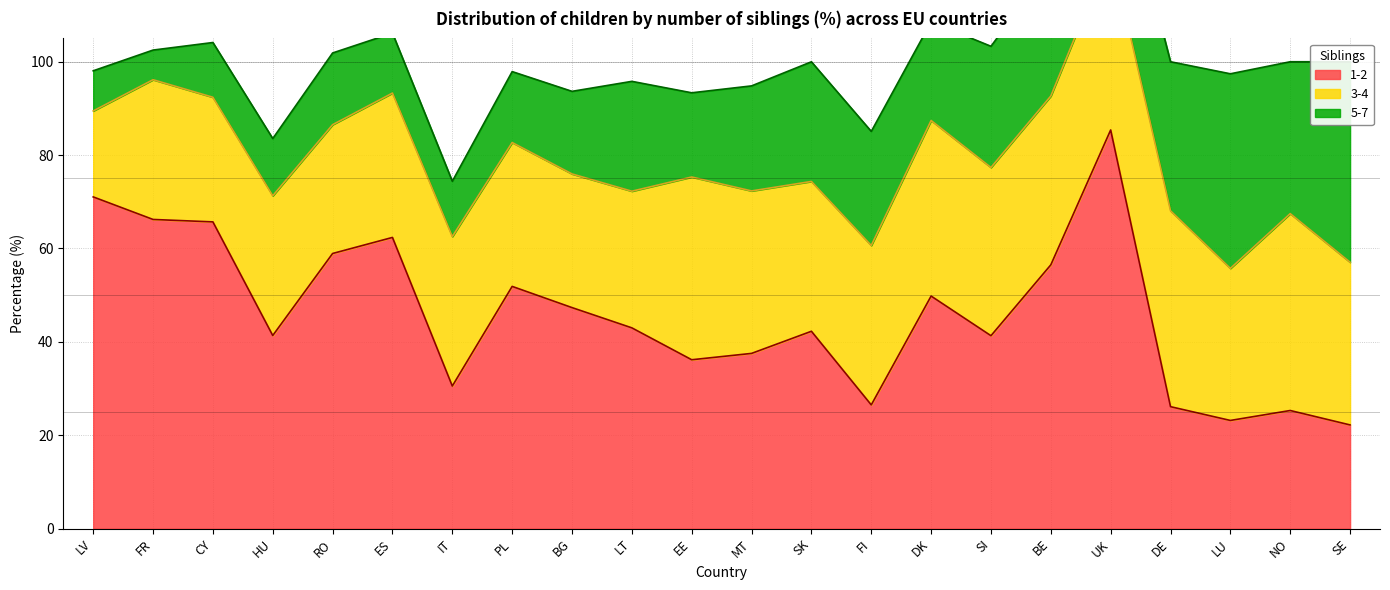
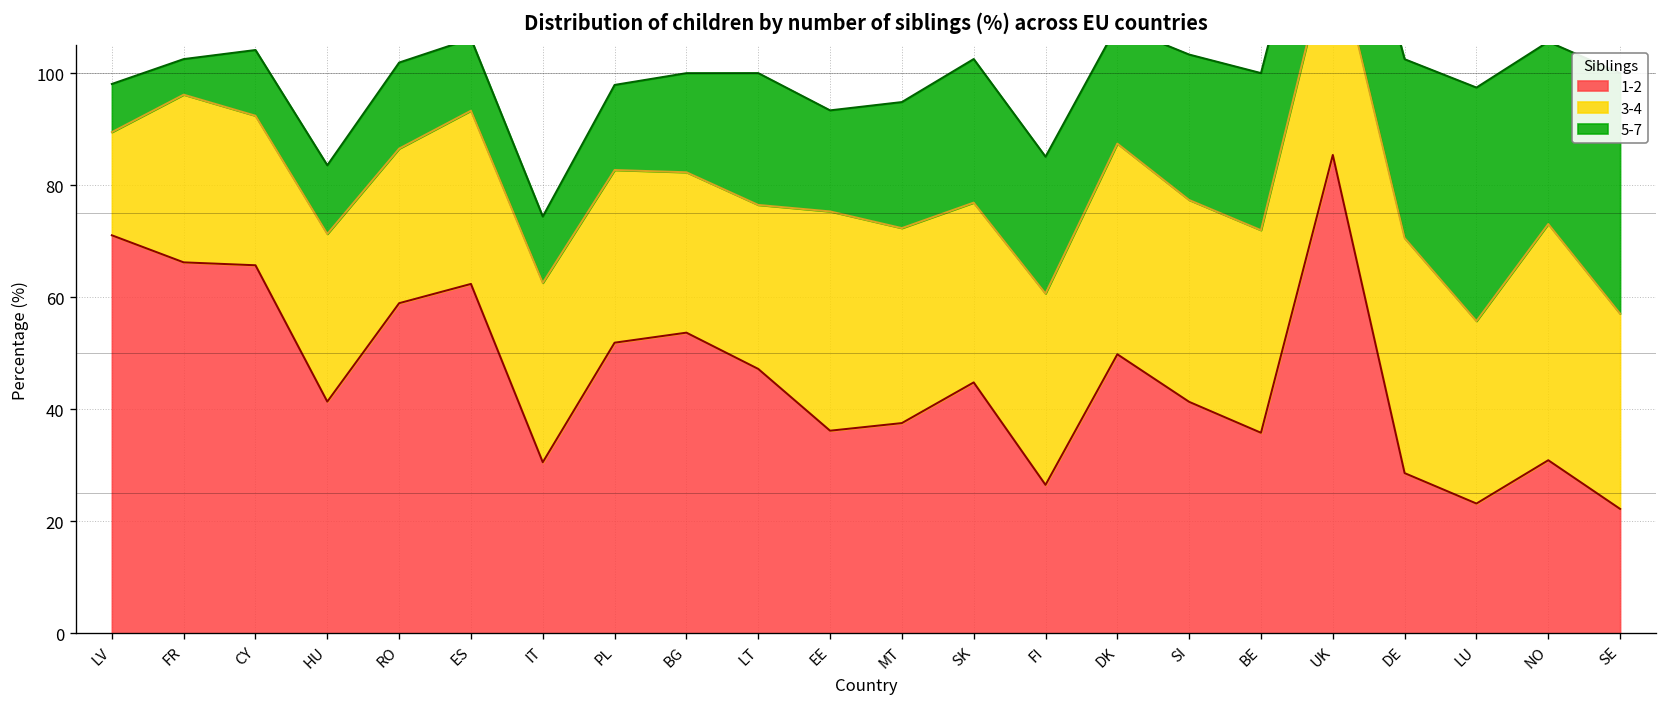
1-2, BG: 47 -> 54
1-2, LT: 43 -> 47
1-2, SK: 42 -> 45
1-2, BE: 57 -> 36
1-2, DE: 26 -> 29
1-2, NO: 25 -> 31
